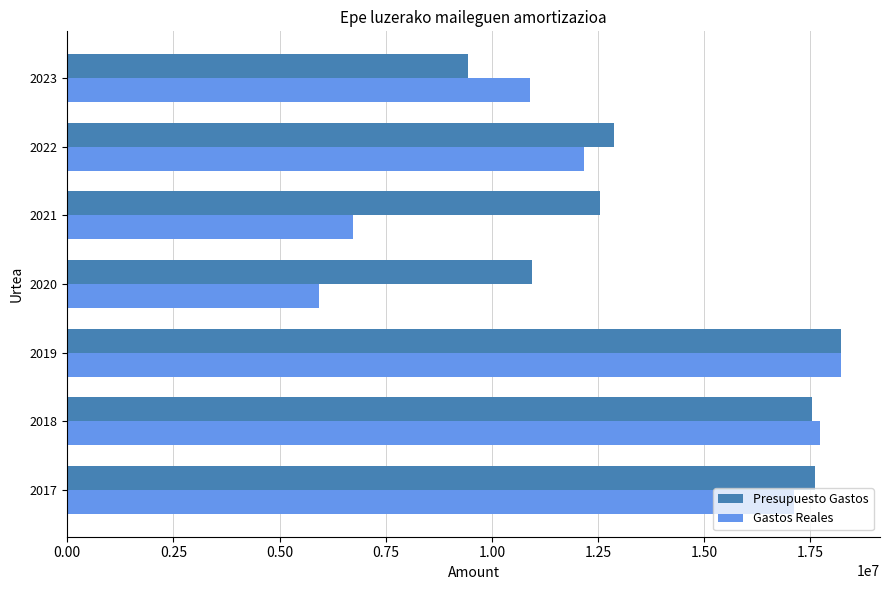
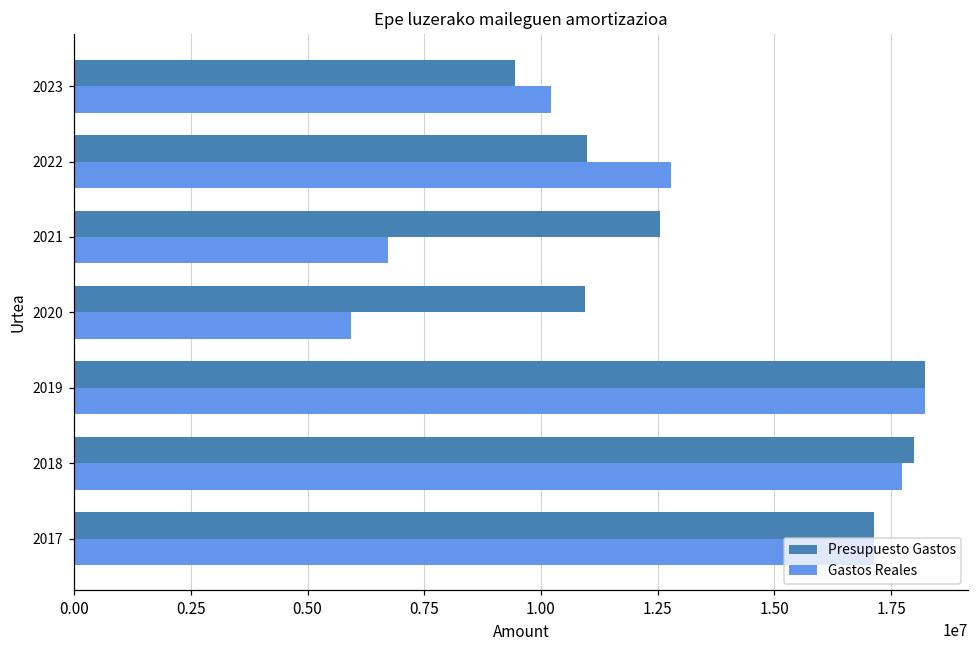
Gastos Reales, 2023: 10900000 -> 10200000
Presupuesto Gastos, 2022: 12900000 -> 11000000
Gastos Reales, 2022: 12200000 -> 12800000
Presupuesto Gastos, 2018: 17500000 -> 18000000
Presupuesto Gastos, 2017: 17600000 -> 17100000
